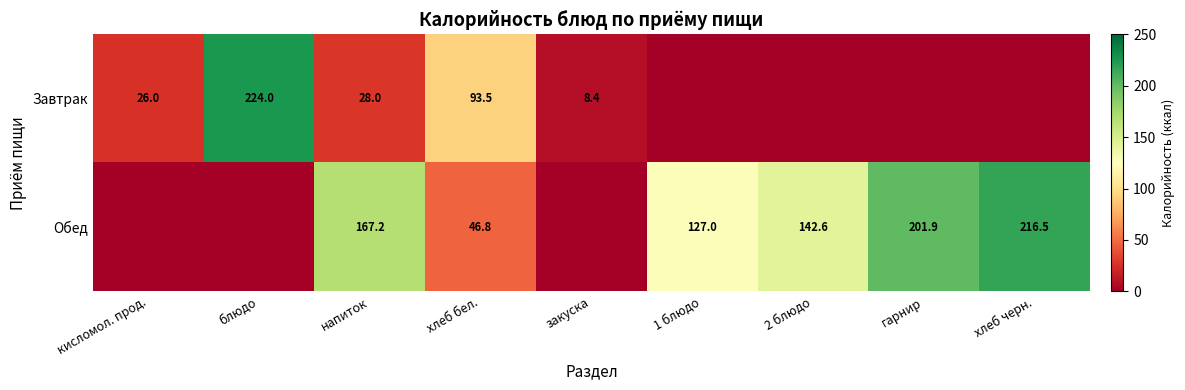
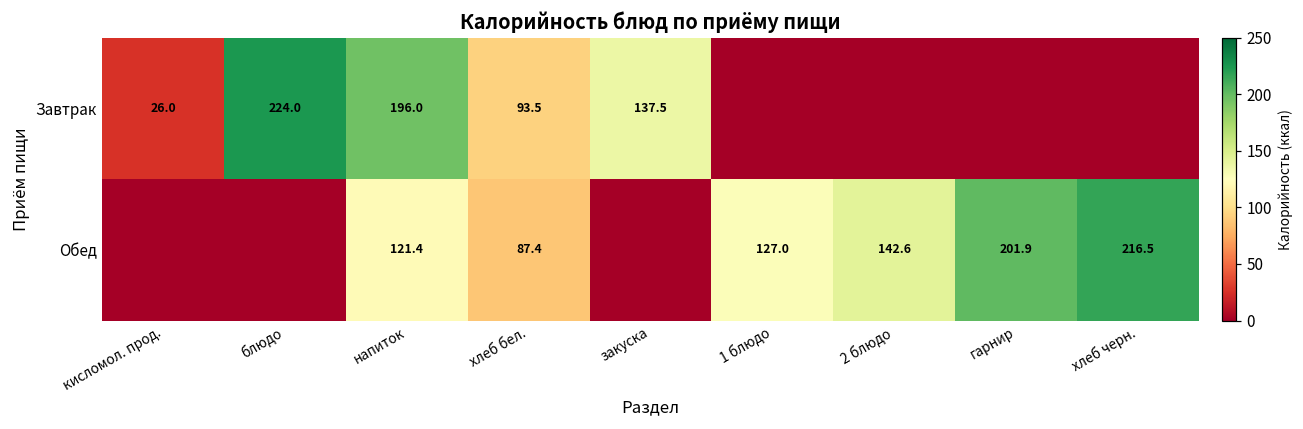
Завтрак, напиток: 28.0 -> 196.0
Завтрак, закуска: 8.4 -> 137.5
Обед, напиток: 167.2 -> 121.4
Обед, хлеб бел.: 46.8 -> 87.4
